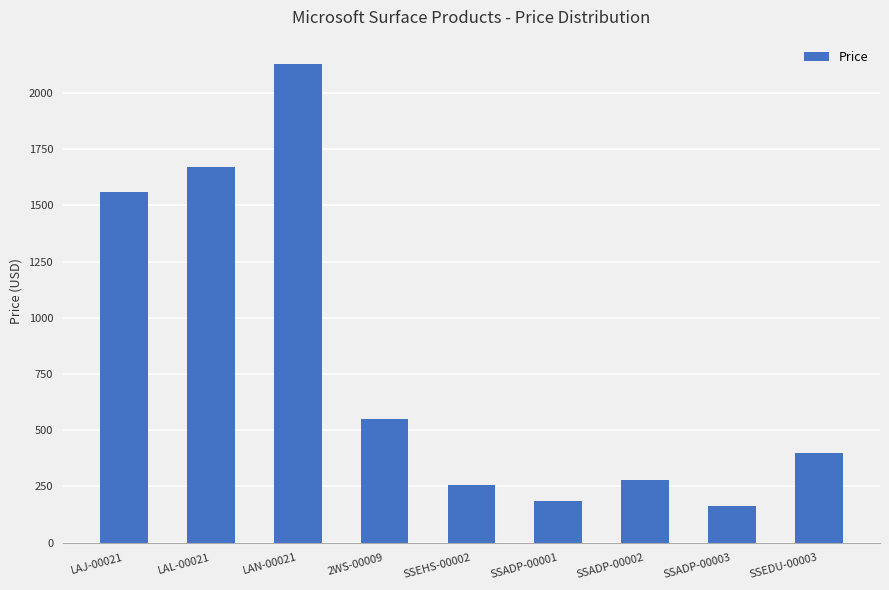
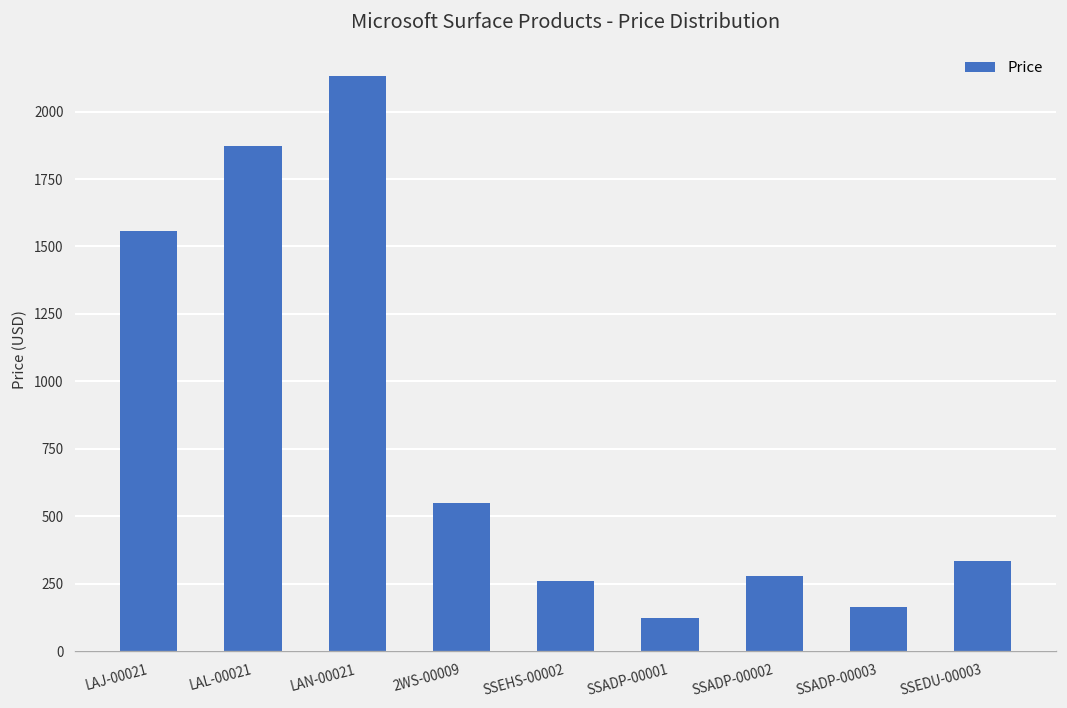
LAL-00021: 1670 -> 1870
SSADP-00001: 190 -> 120
SSEDU-00003: 400 -> 330
